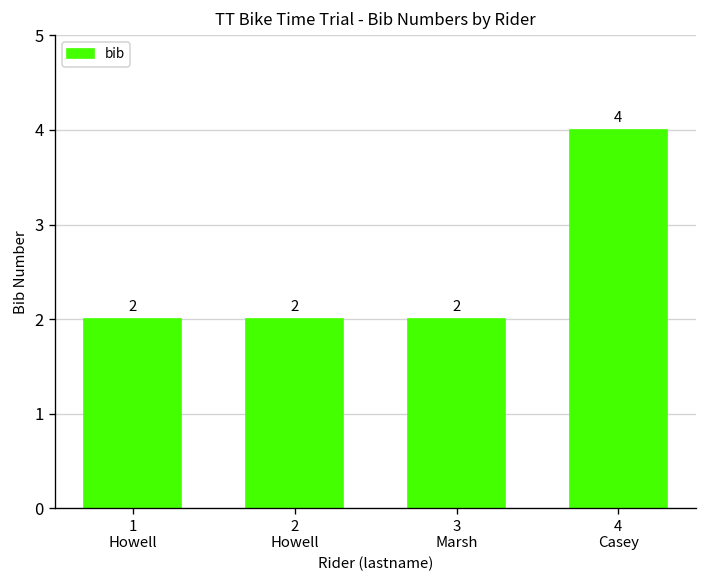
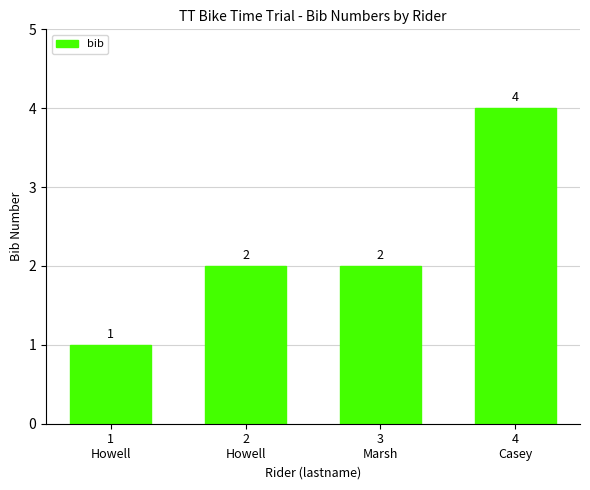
1 Howell: 2 -> 1
